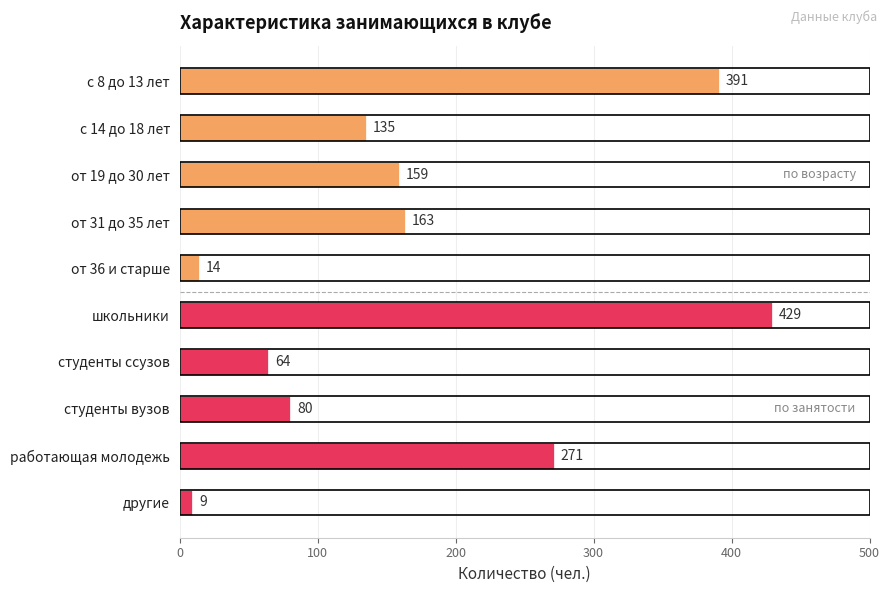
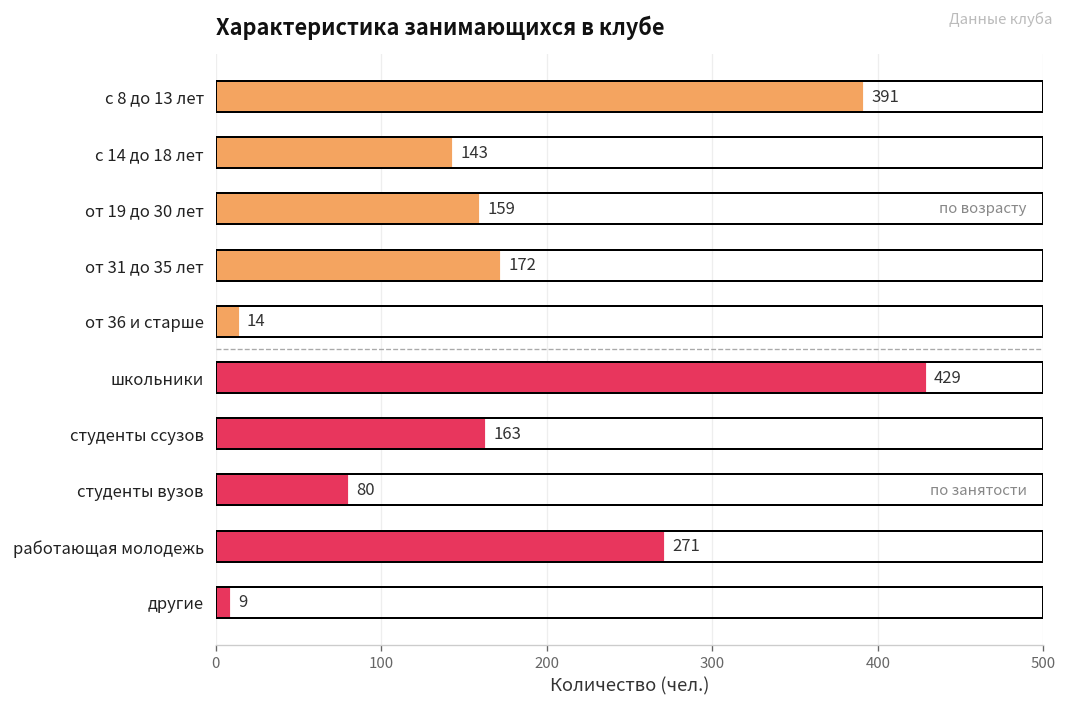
с 14 до 18 лет: 135 -> 143
от 31 до 35 лет: 163 -> 172
студенты ссузов: 64 -> 163
